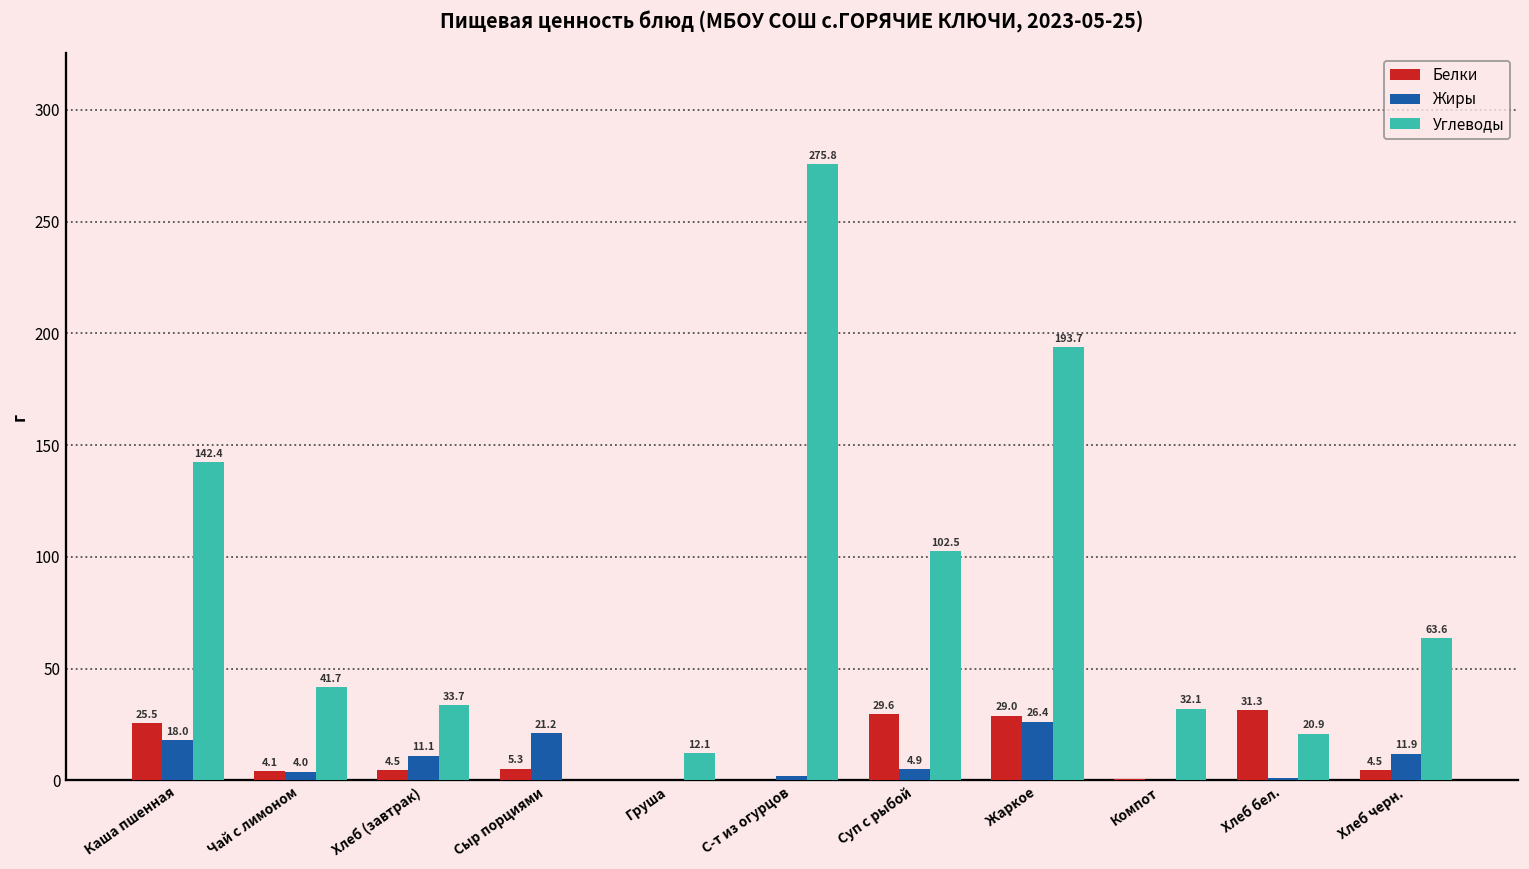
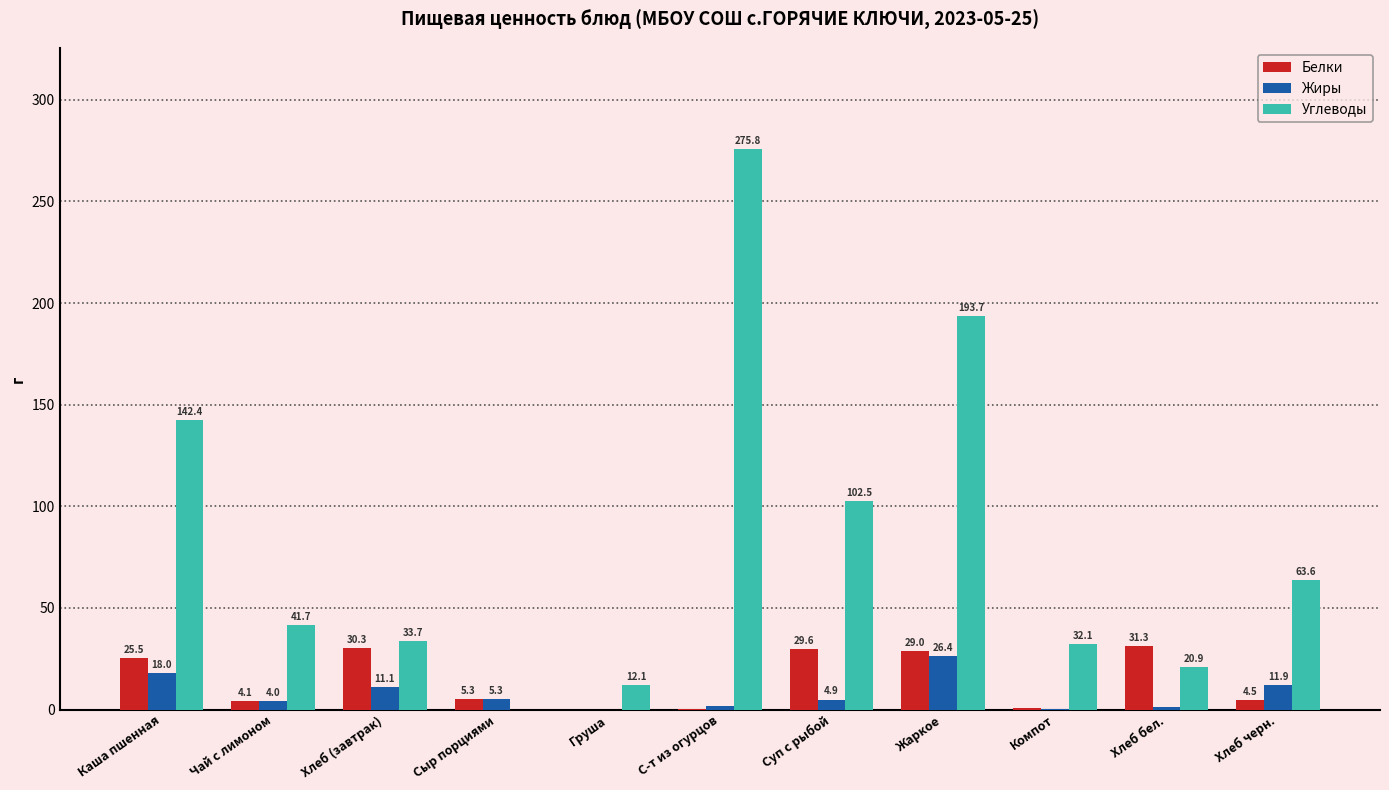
Белки, Хлеб (завтрак): 4.5 -> 30.3
Жиры, Сыр порциями: 21.2 -> 5.3
